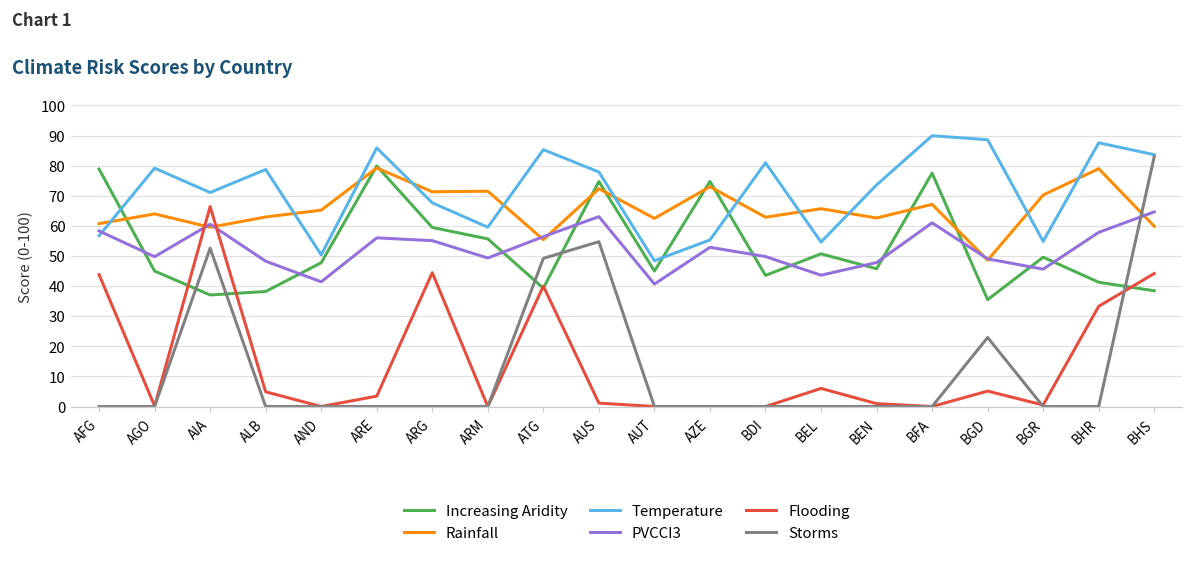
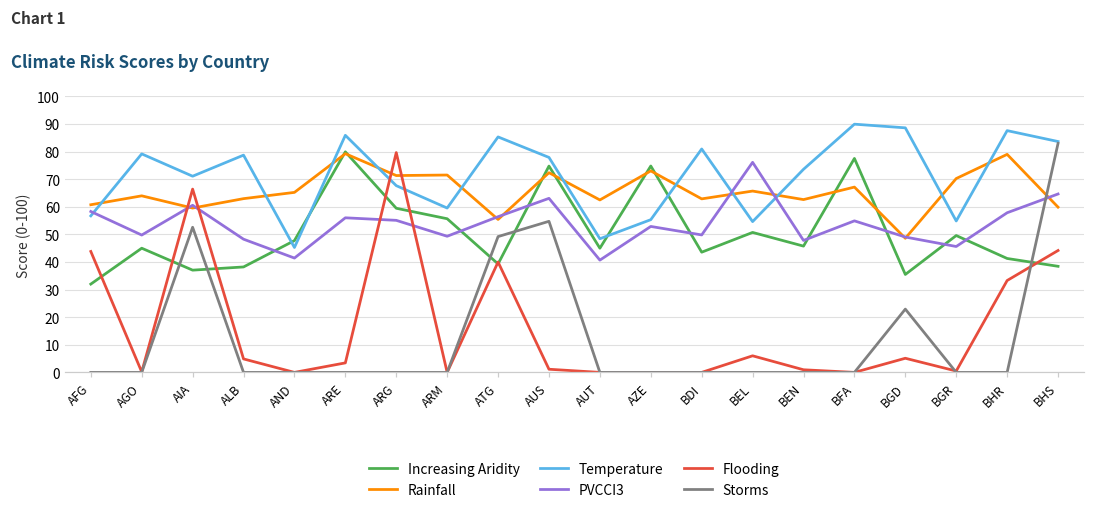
Increasing Aridity, AFG: 79 -> 32
Temperature, AND: 50 -> 45
Flooding, ARG: 44 -> 80
PVCCI3, BEL: 44 -> 76
PVCCI3, BFA: 61 -> 55
